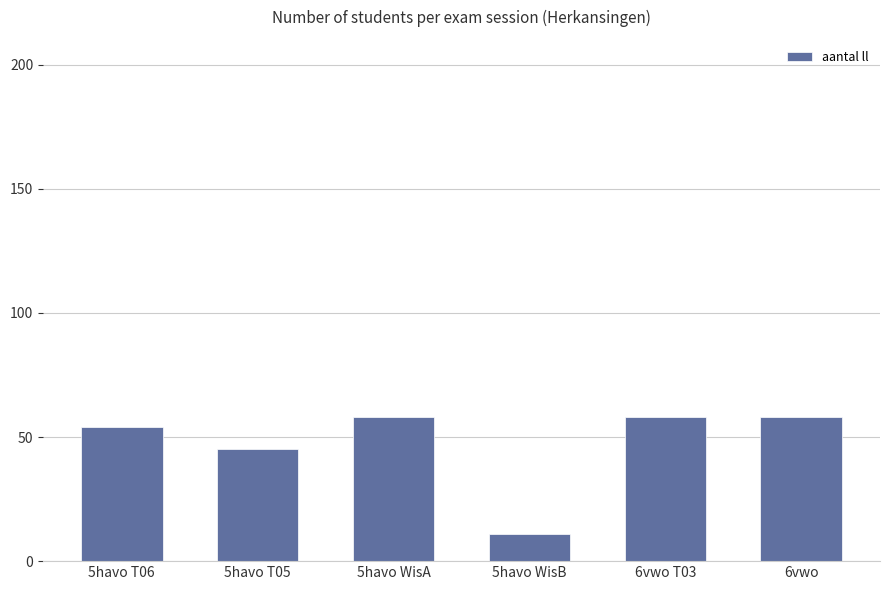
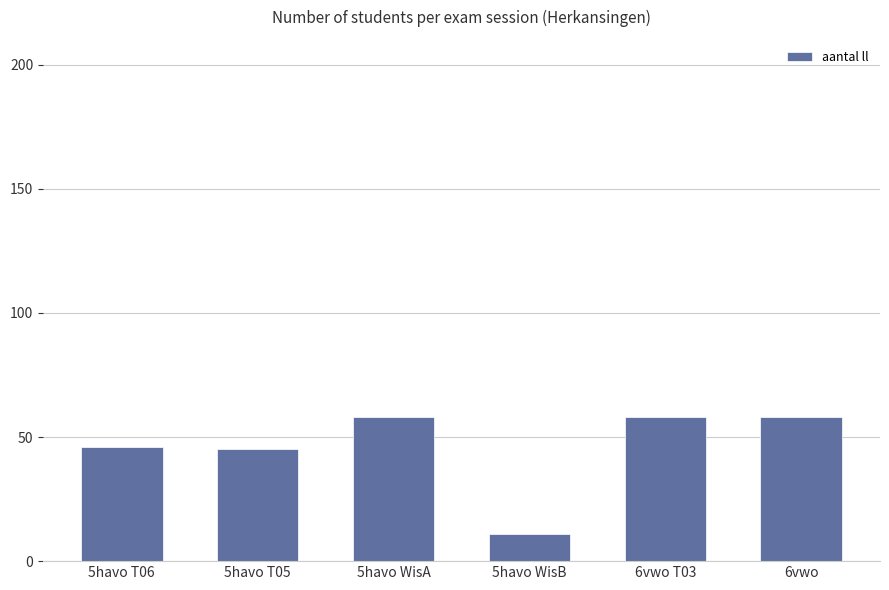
5havo T06: 54 -> 46
